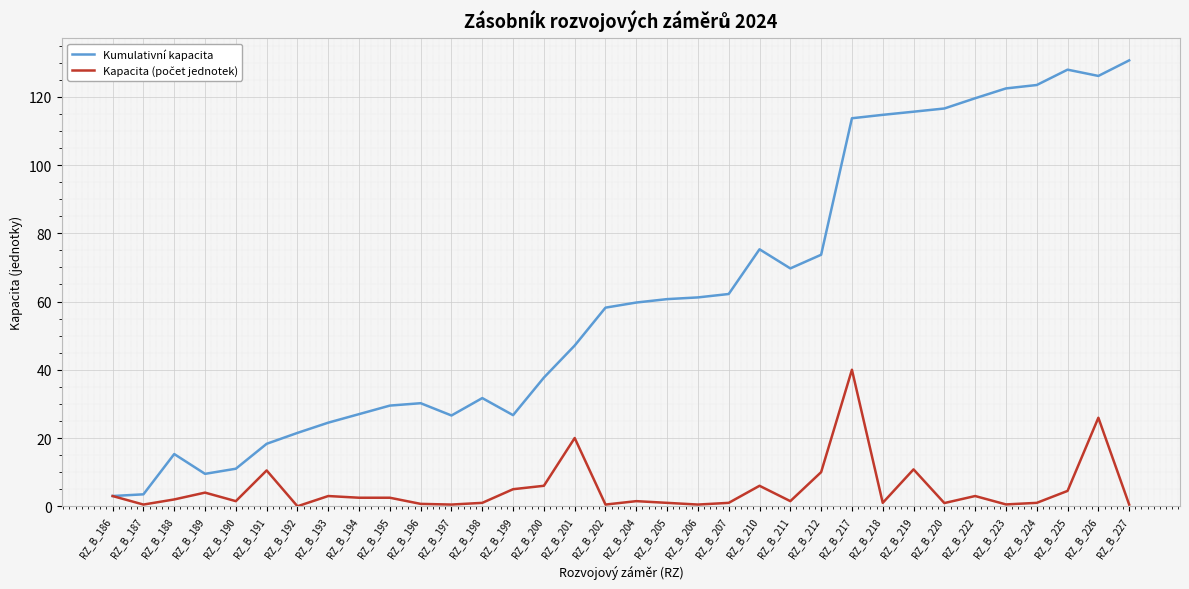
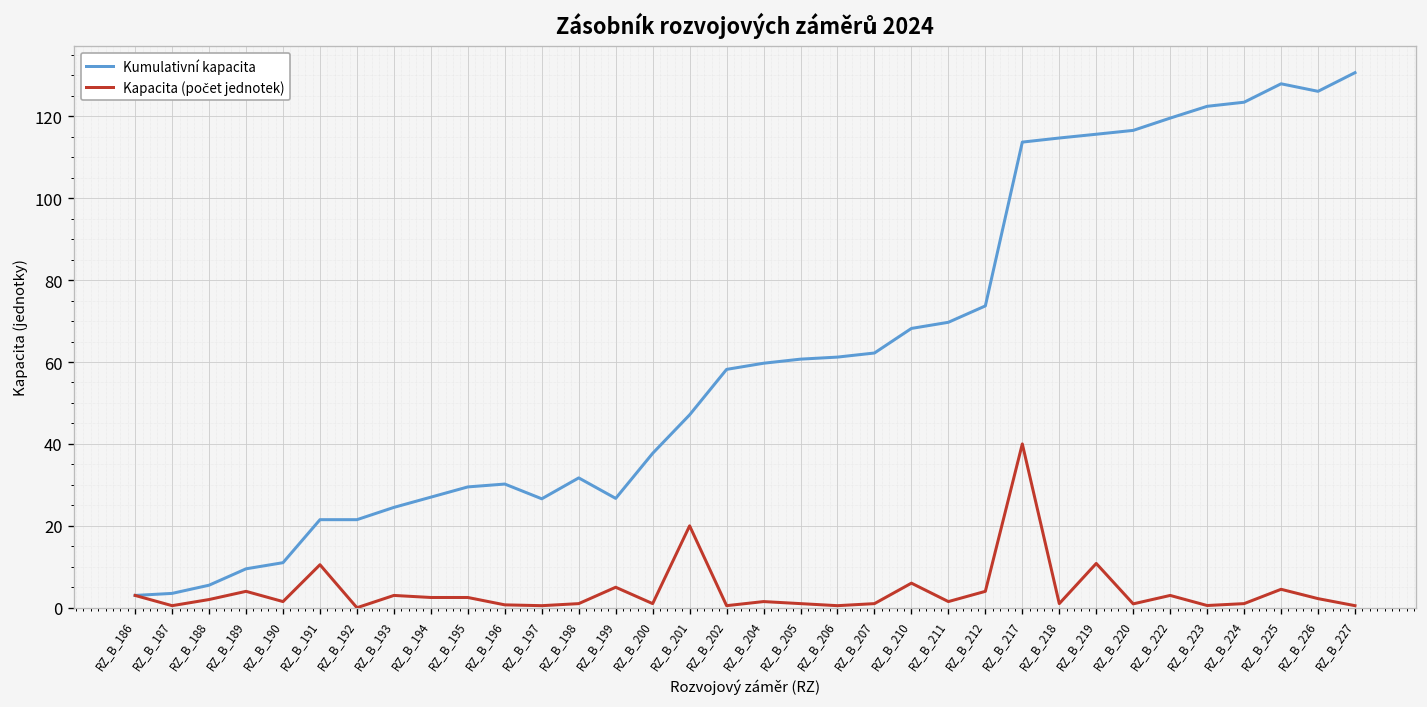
Kumulativní kapacita, RZ_B_188: 15 -> 6
Kumulativní kapacita, RZ_B_191: 18 -> 22
Kapacita (počet jednotek), RZ_B_200: 6 -> 1
Kumulativní kapacita, RZ_B_210: 75 -> 68
Kapacita (počet jednotek), RZ_B_212: 10 -> 4
Kapacita (počet jednotek), RZ_B_226: 26 -> 2
